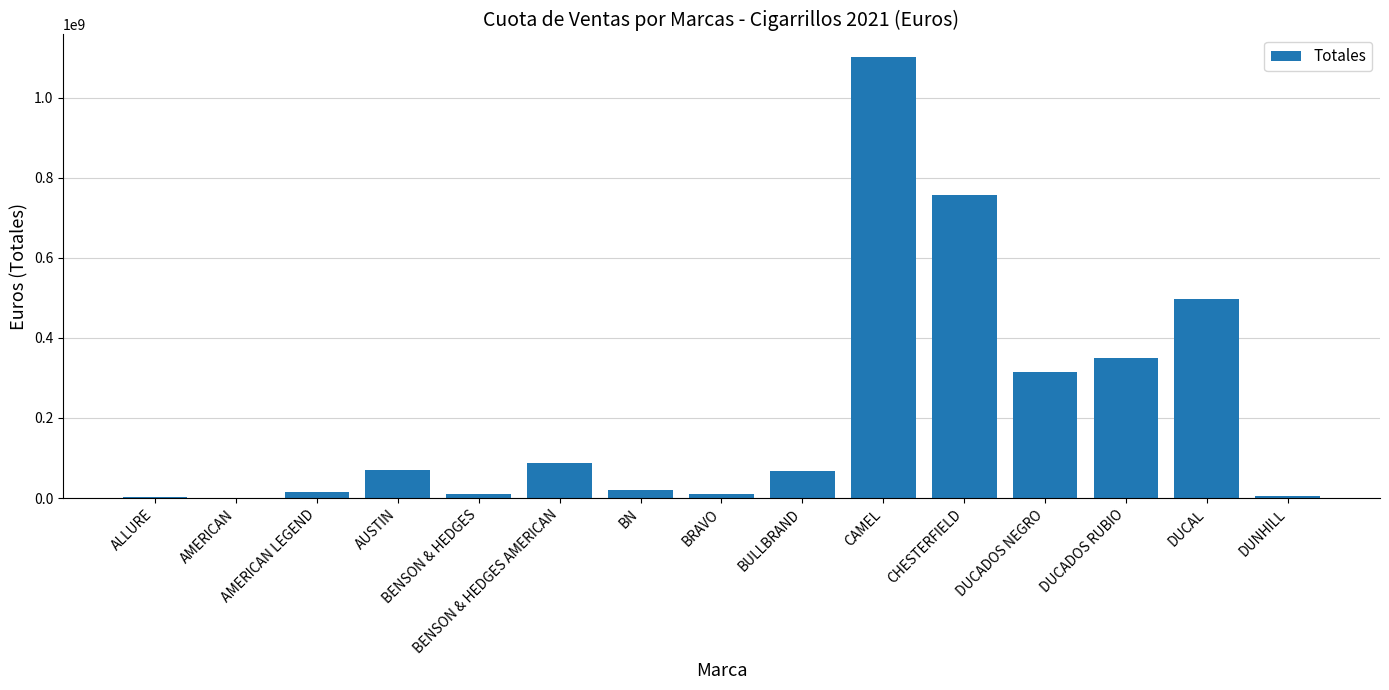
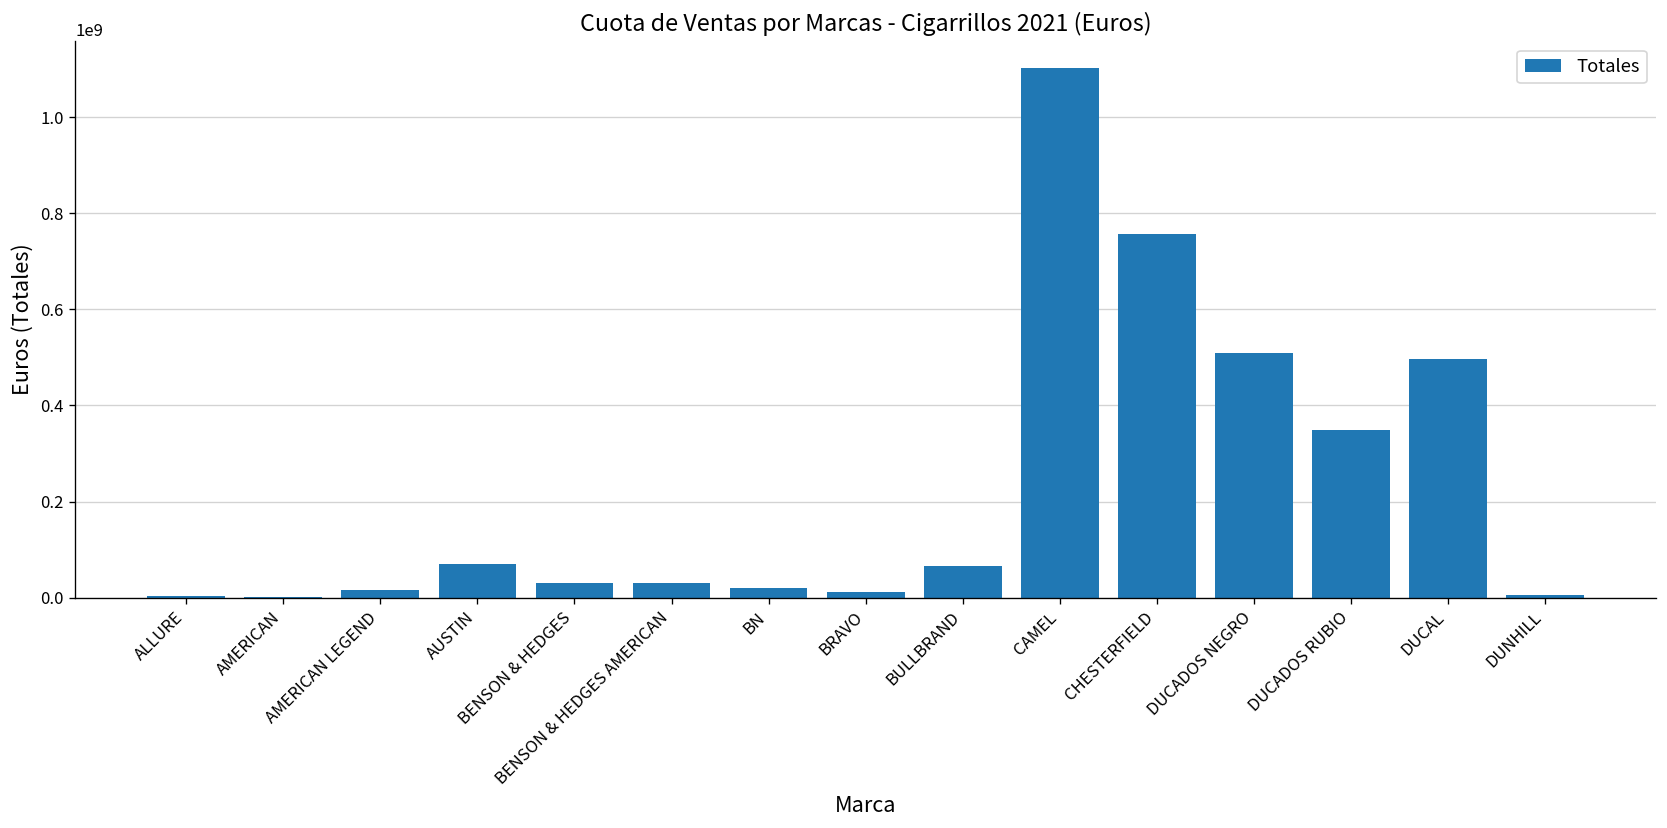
BENSON & HEDGES: 10000000 -> 30000000
BENSON & HEDGES AMERICAN: 90000000 -> 30000000
DUCADOS NEGRO: 310000000 -> 510000000
